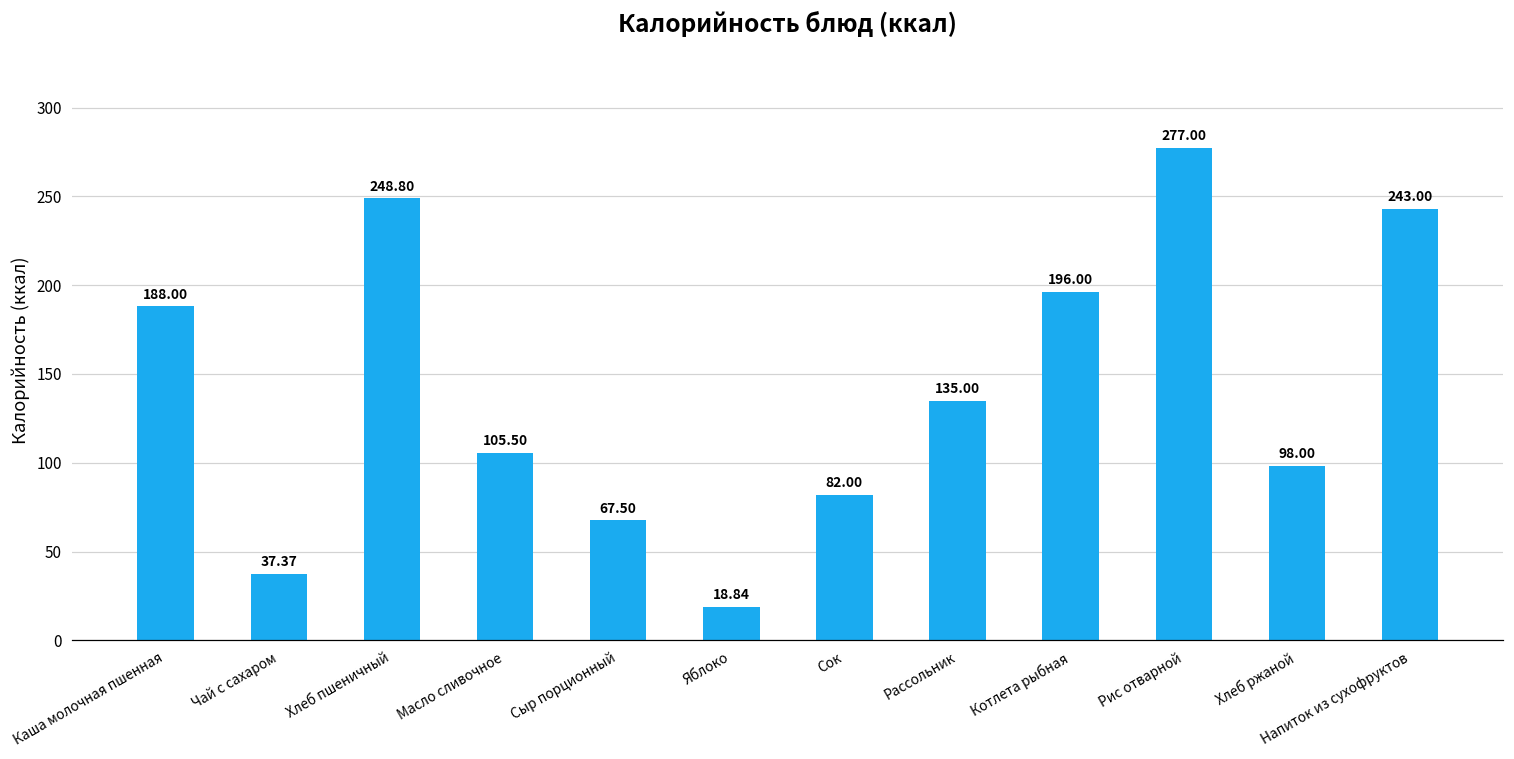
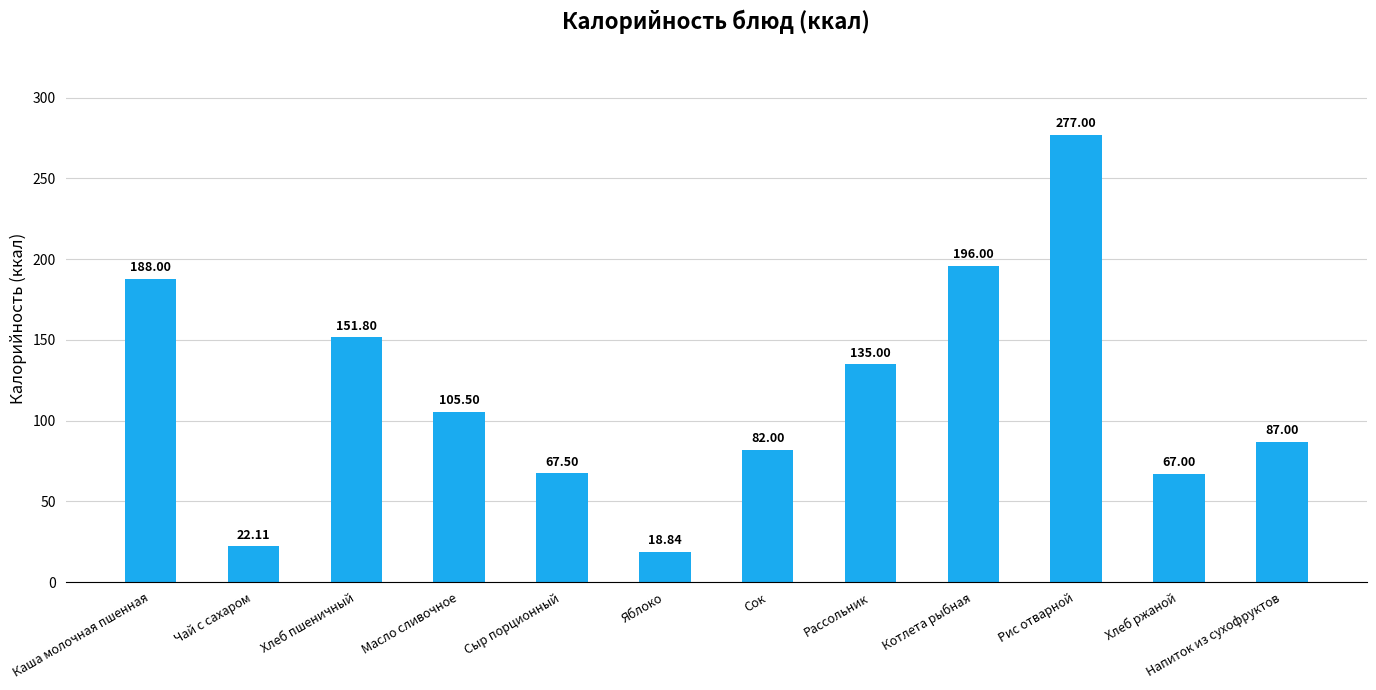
Чай с сахаром: 37.37 -> 22.11
Хлеб пшеничный: 248.80 -> 151.80
Хлеб ржаной: 98.00 -> 67.00
Напиток из сухофруктов: 243.00 -> 87.00
